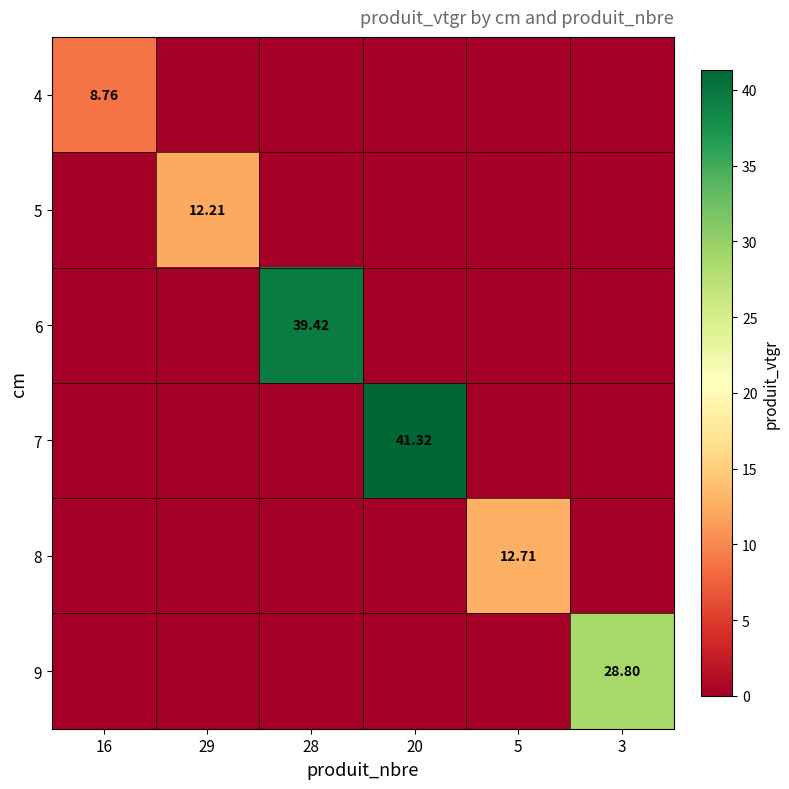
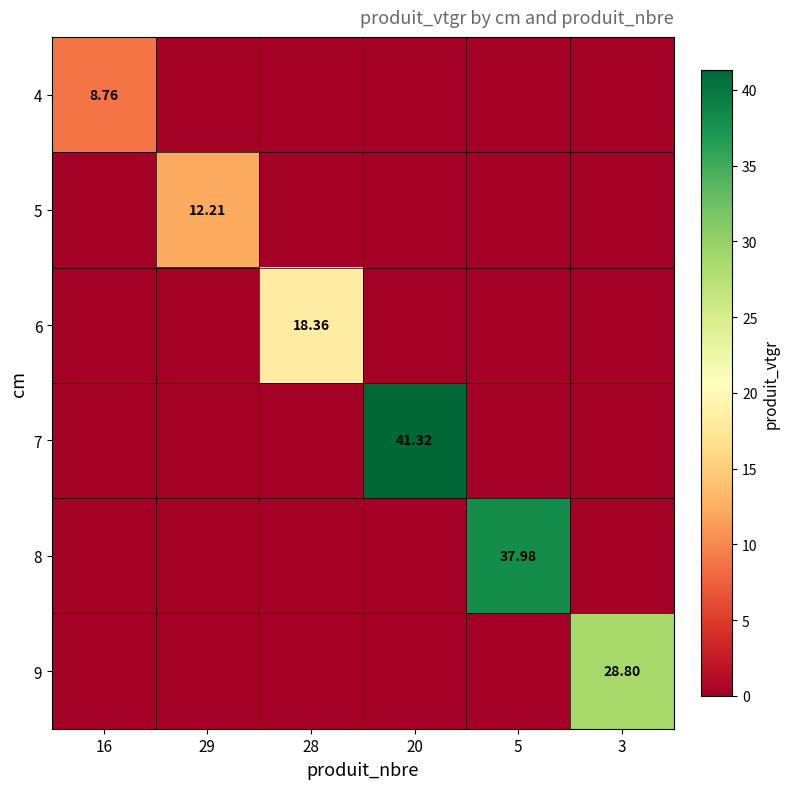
6, 28: 39.42 -> 18.36
8, 5: 12.71 -> 37.98
